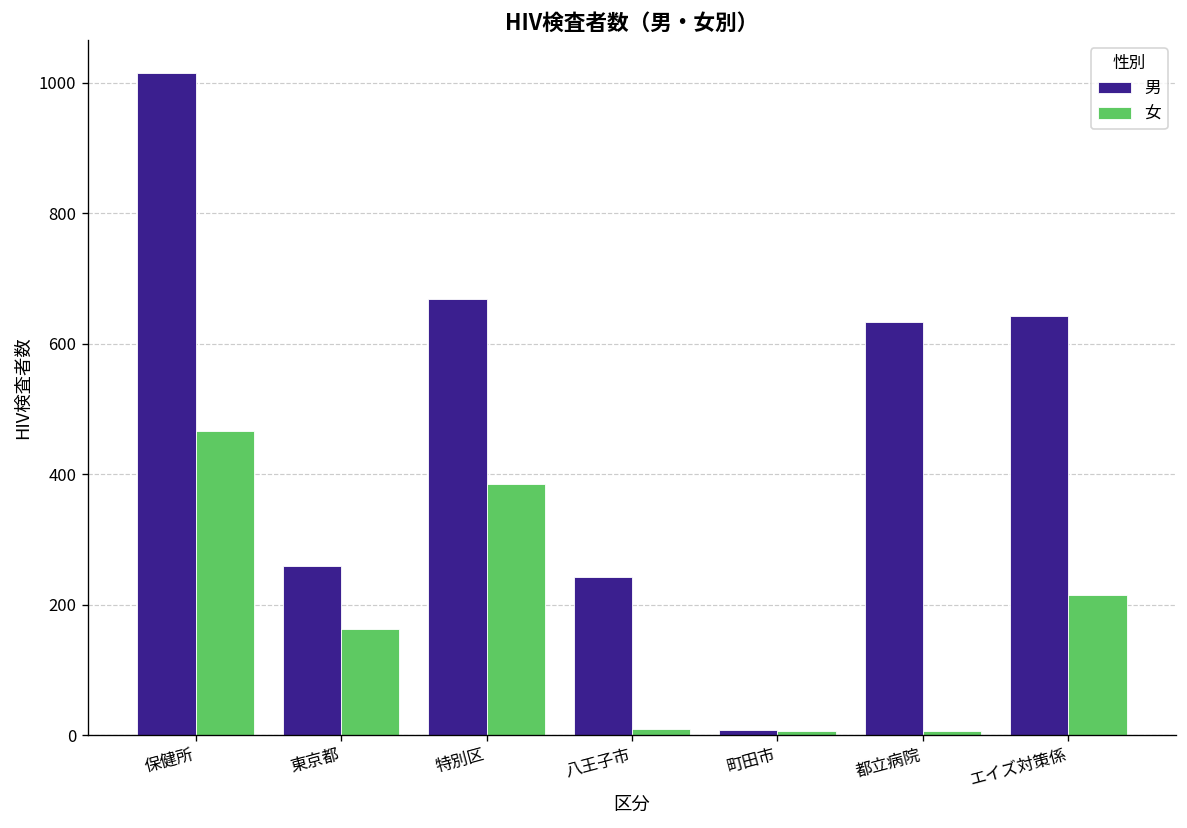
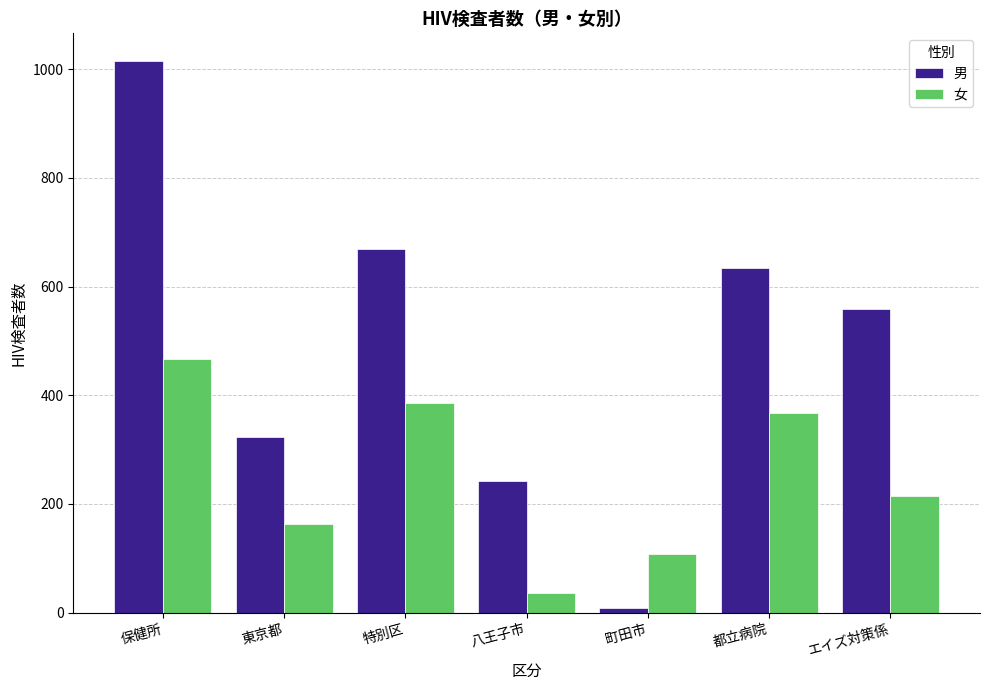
男, 東京都: 260 -> 320
女, 八王子市: 10 -> 40
女, 町田市: 10 -> 110
女, 都立病院: 10 -> 370
男, エイズ対策係: 640 -> 560
